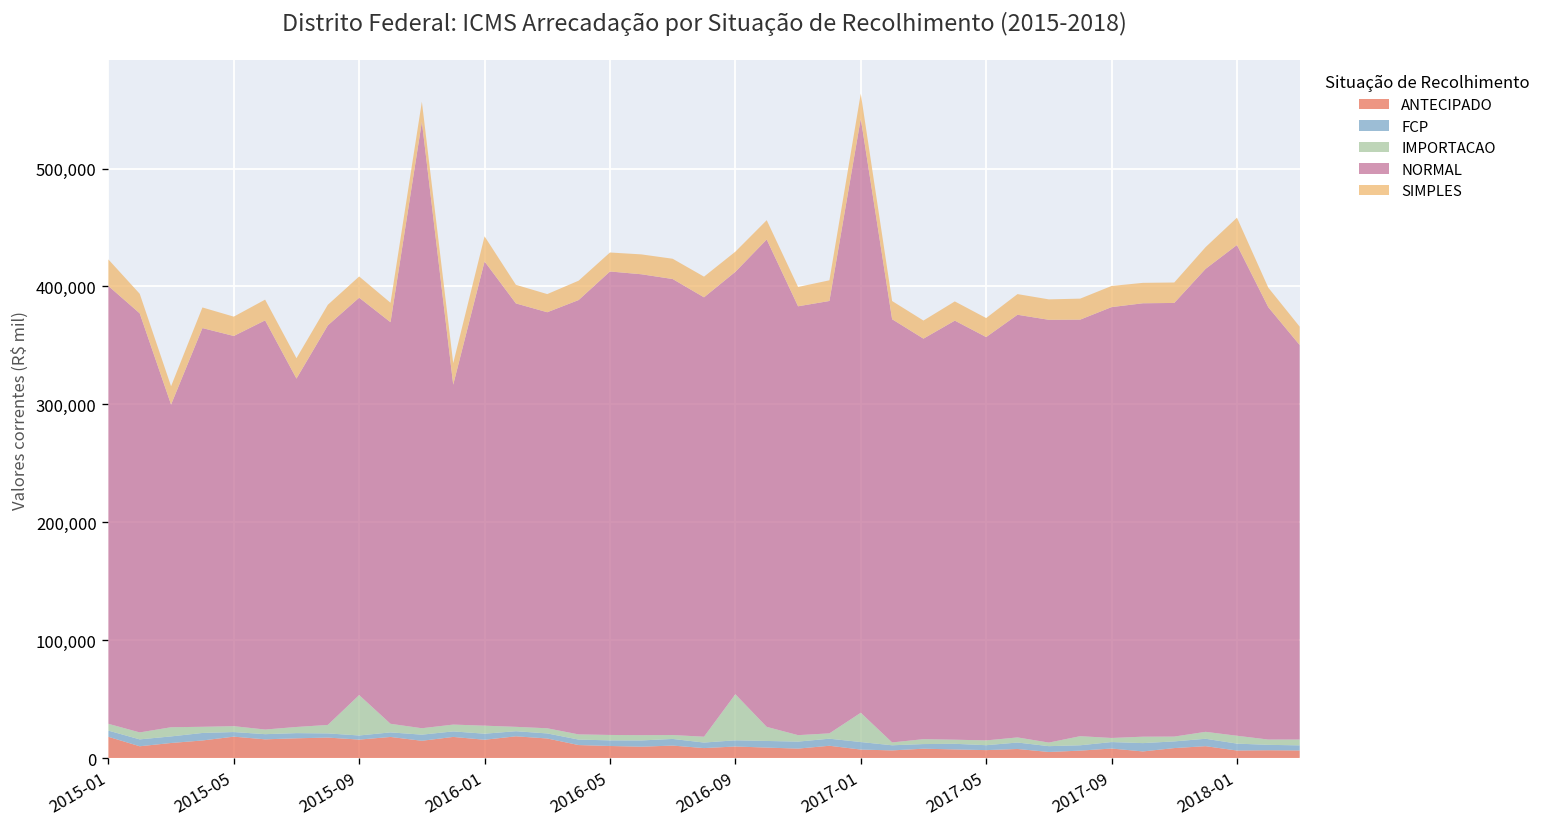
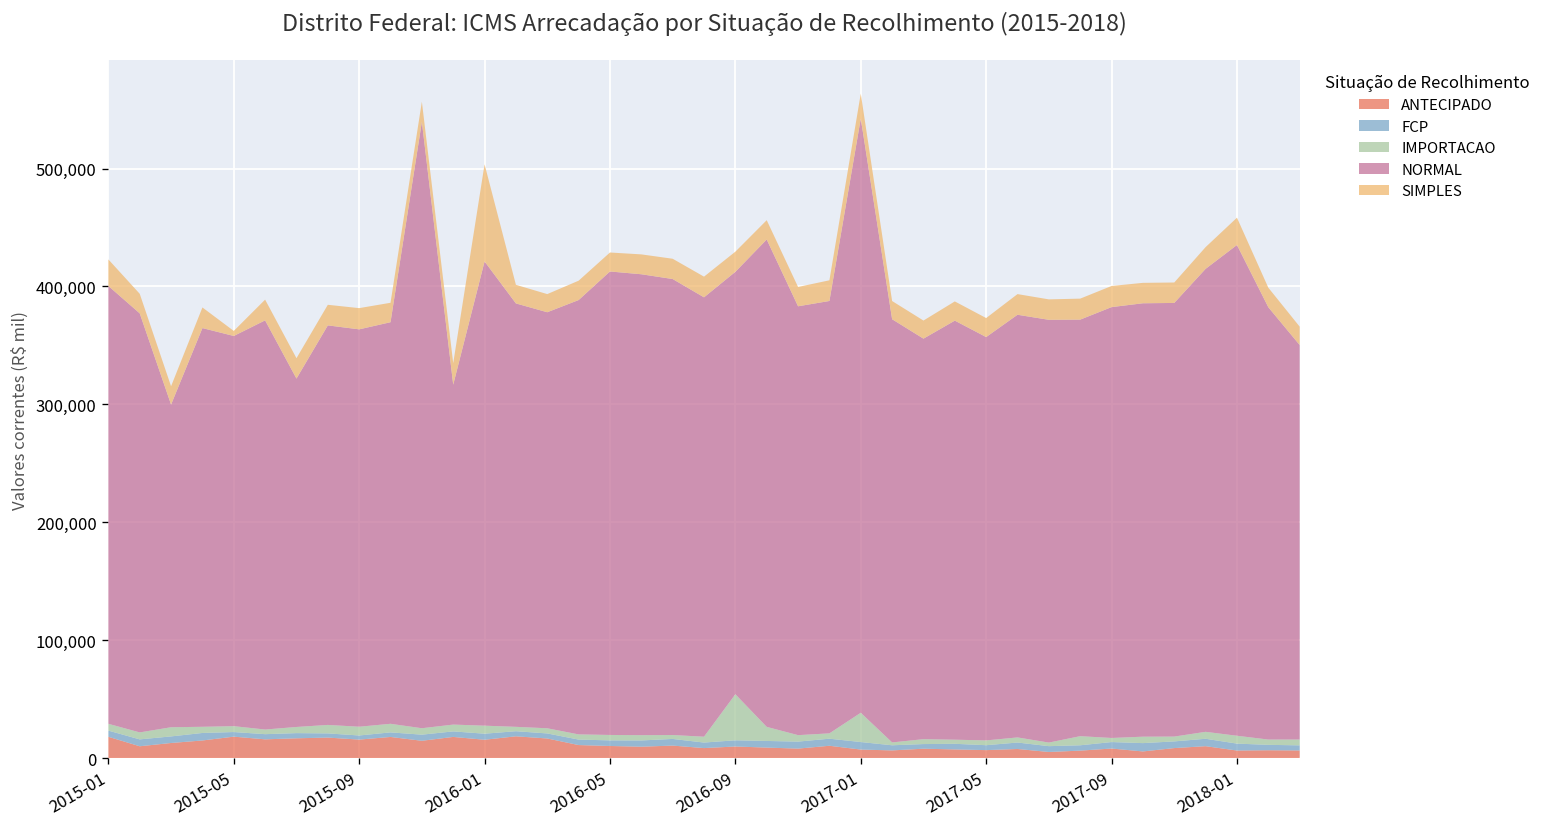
SIMPLES, 2015-05: 20,000 -> 0
IMPORTACAO, 2015-09: 30,000 -> 10,000
SIMPLES, 2016-01: 20,000 -> 80,000
